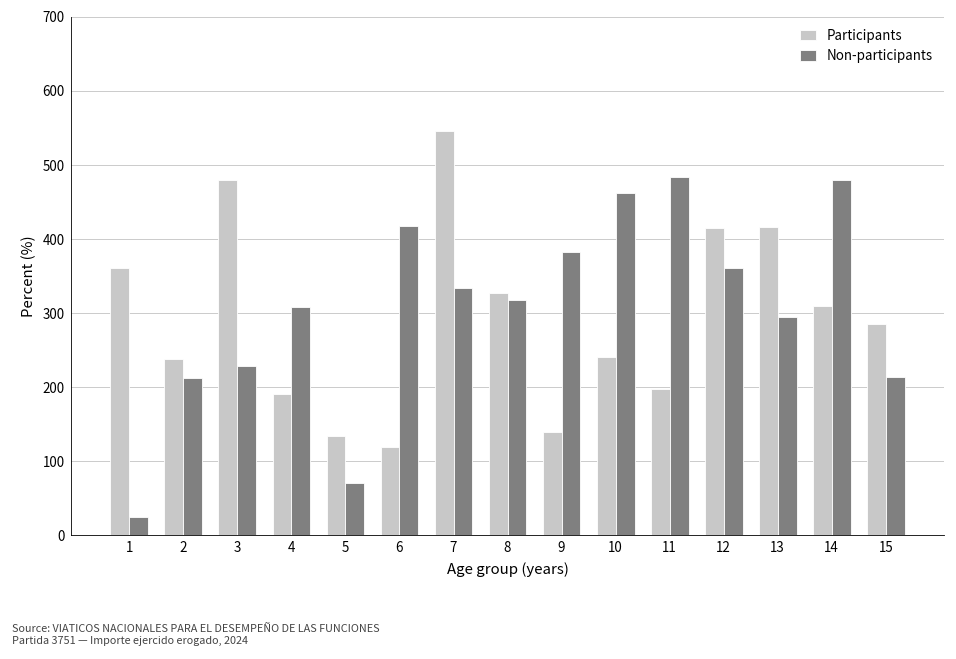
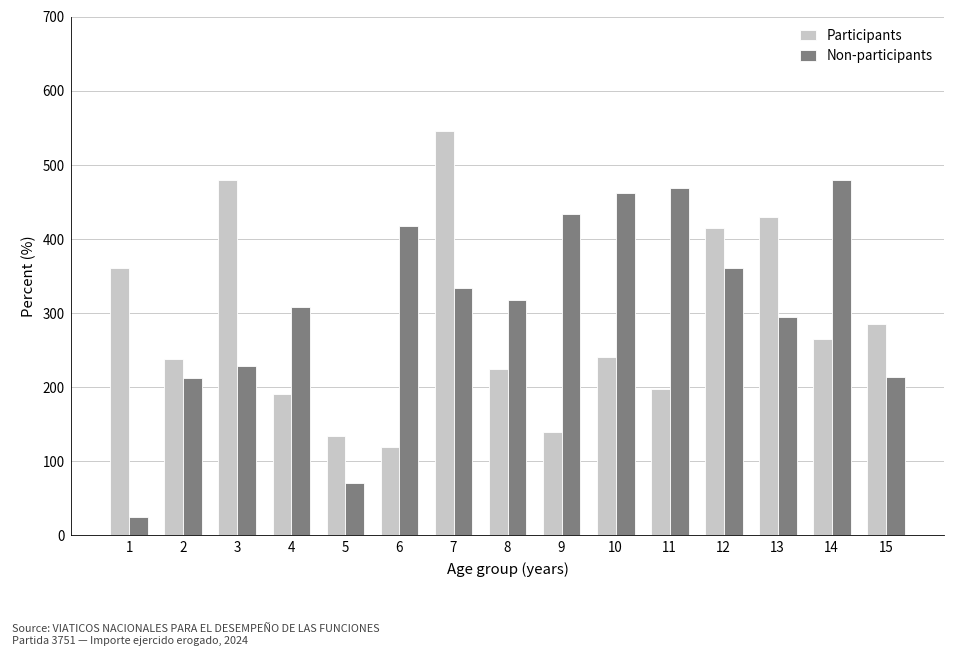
Participants, 8: 330 -> 220
Non-participants, 9: 380 -> 430
Non-participants, 11: 480 -> 470
Participants, 13: 420 -> 430
Participants, 14: 310 -> 270
